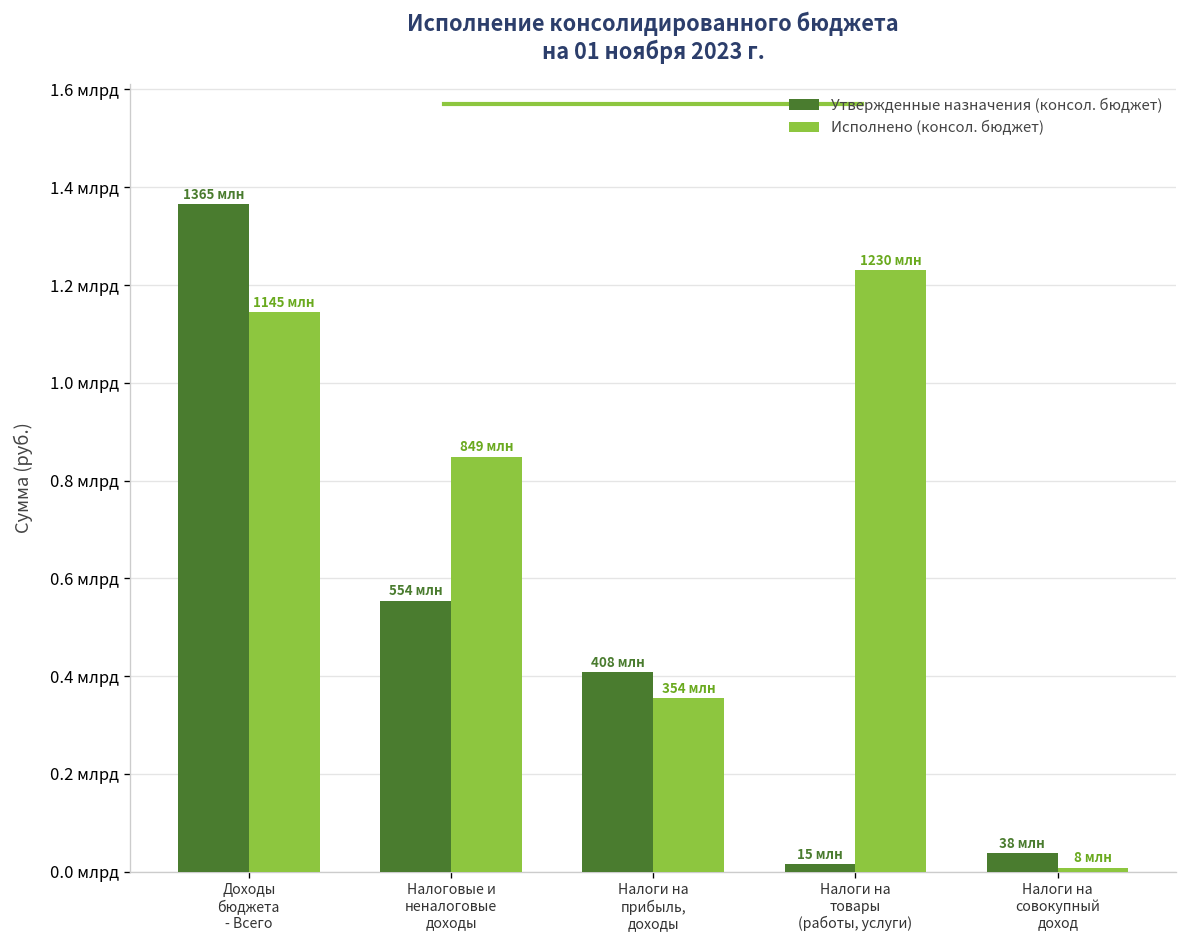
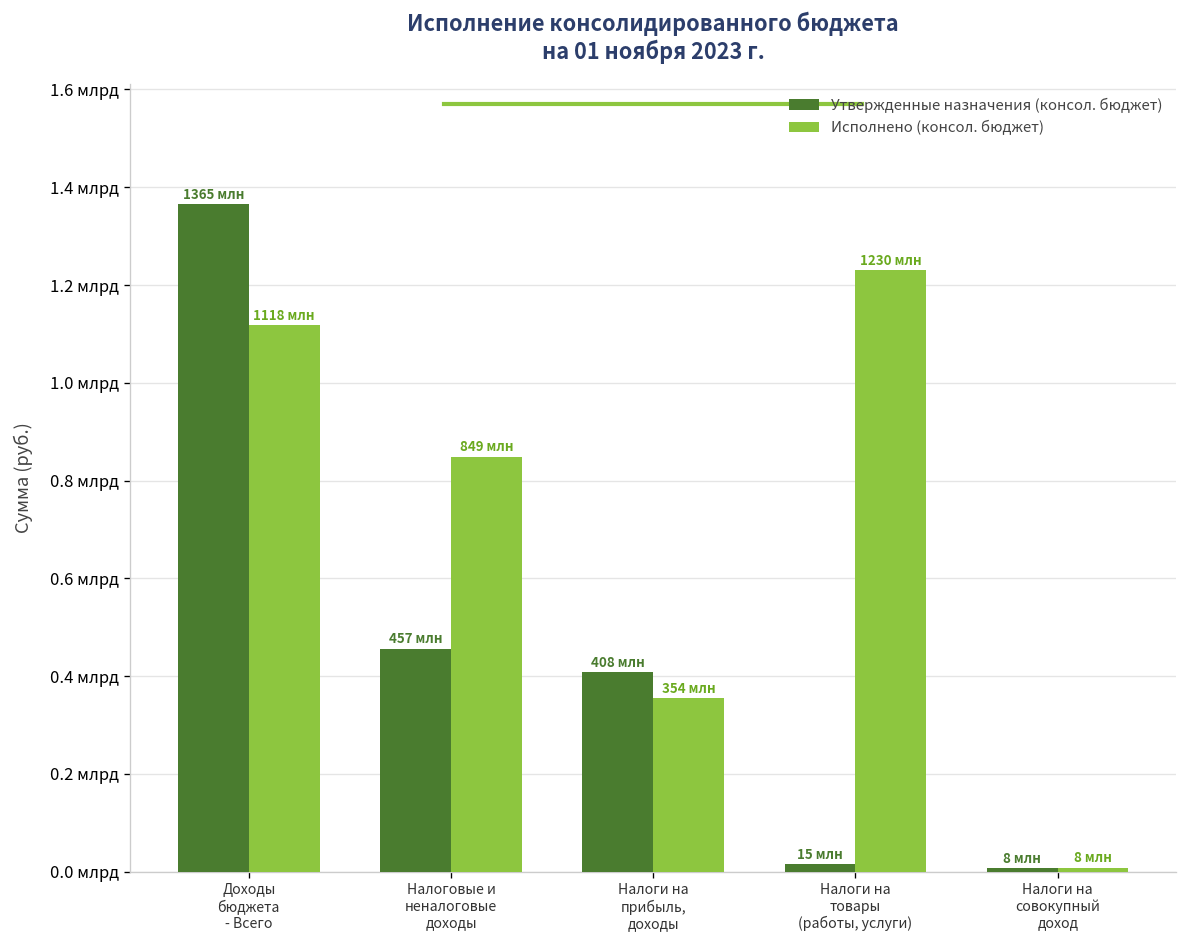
Исполнено (консол. бюджет), Доходы бюджета - Всего: 1145 -> 1118
Утвержденные назначения (консол. бюджет), Налоговые и неналоговые доходы: 554 -> 457
Утвержденные назначения (консол. бюджет), Налоги на совокупный доход: 38 -> 8
